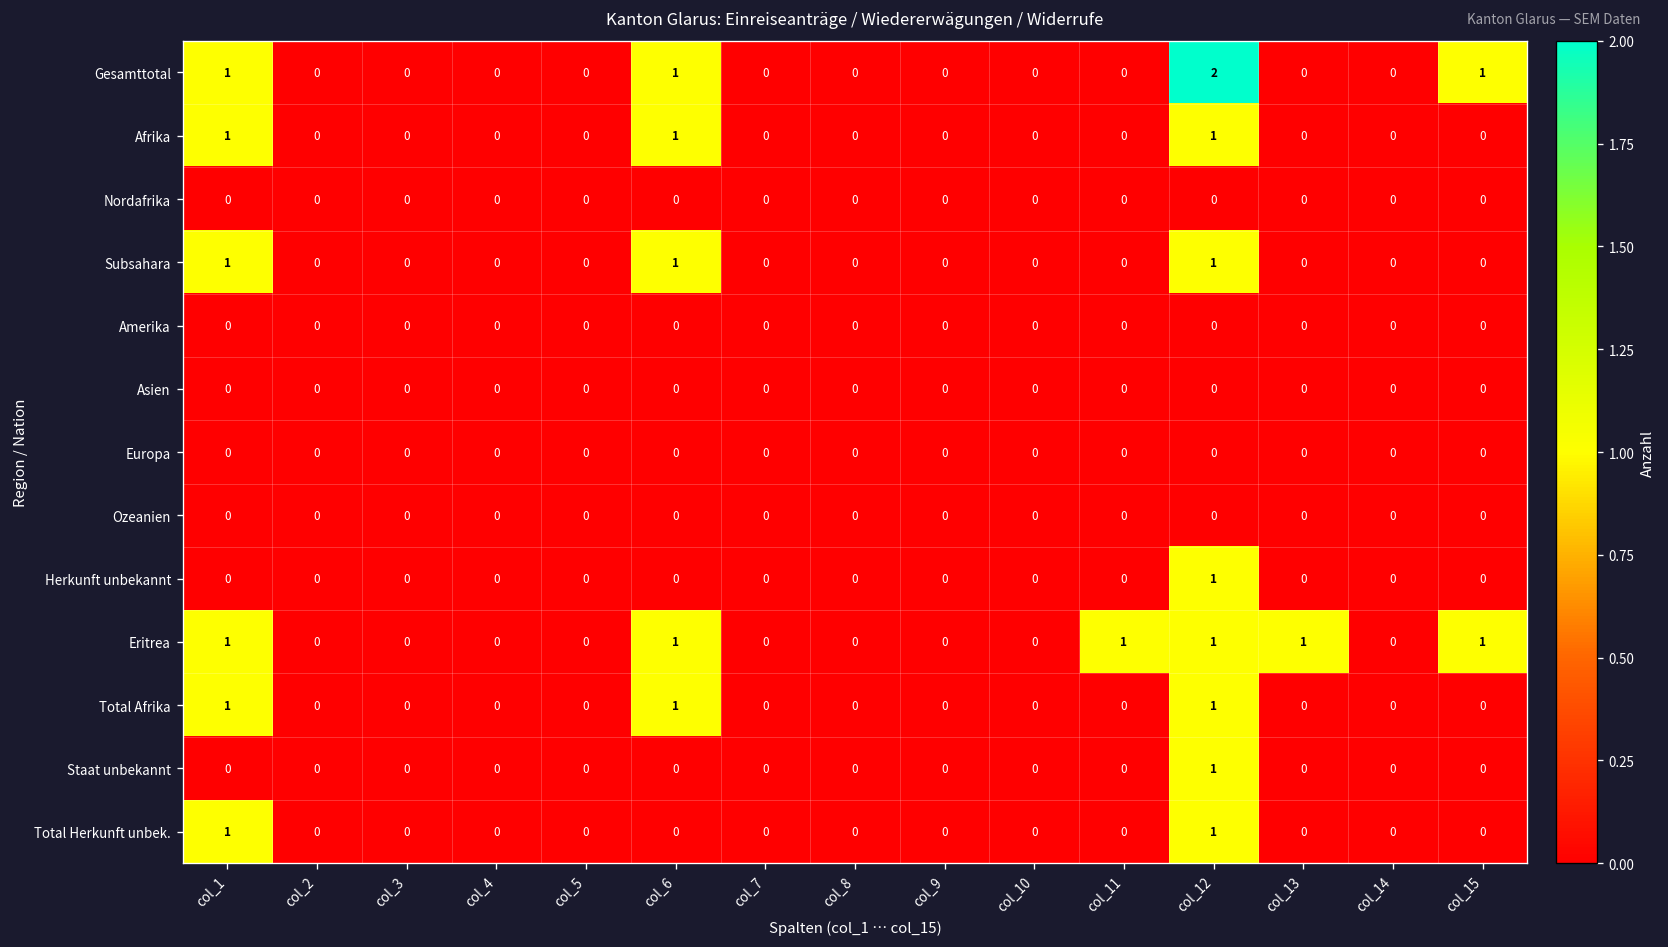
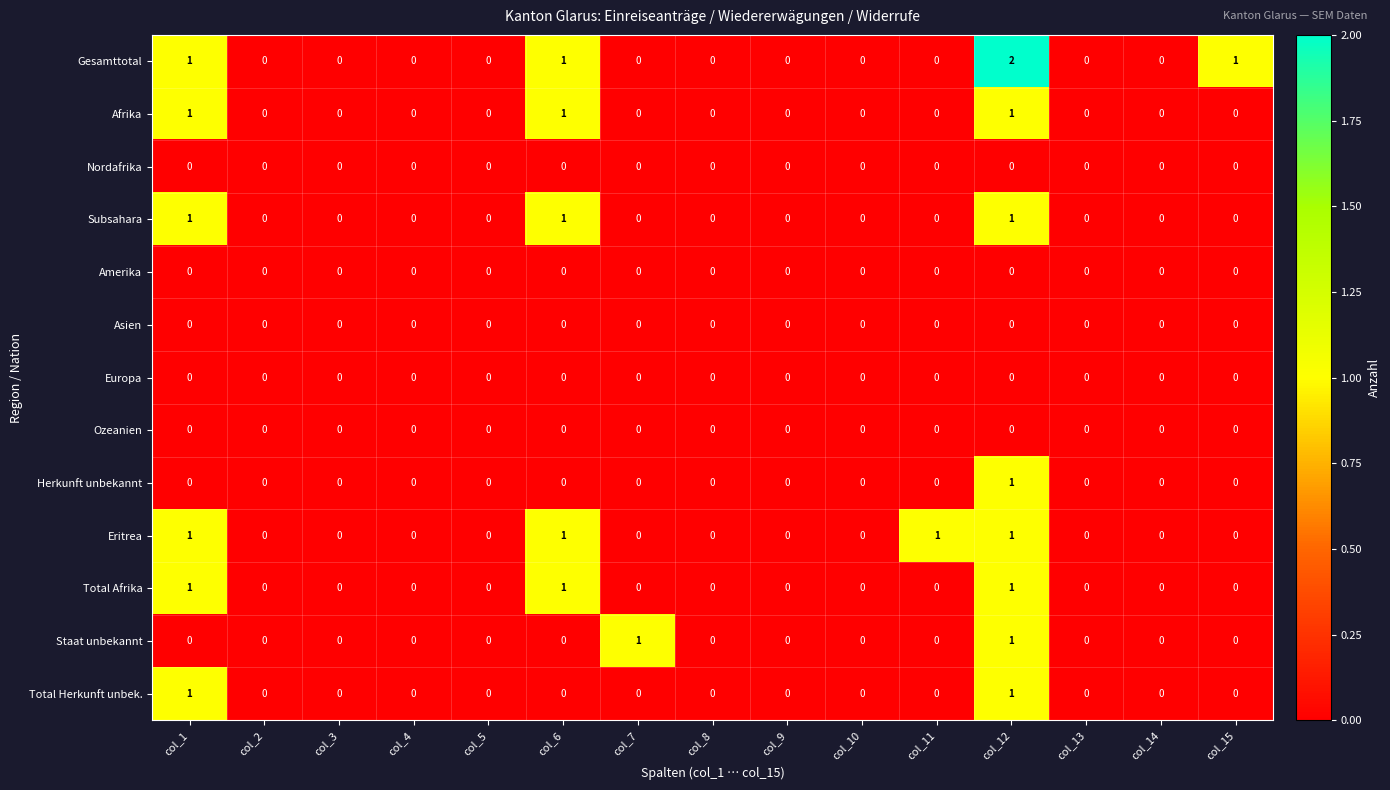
Eritrea, col_13: 1 -> 0
Eritrea, col_15: 1 -> 0
Staat unbekannt, col_7: 0 -> 1
